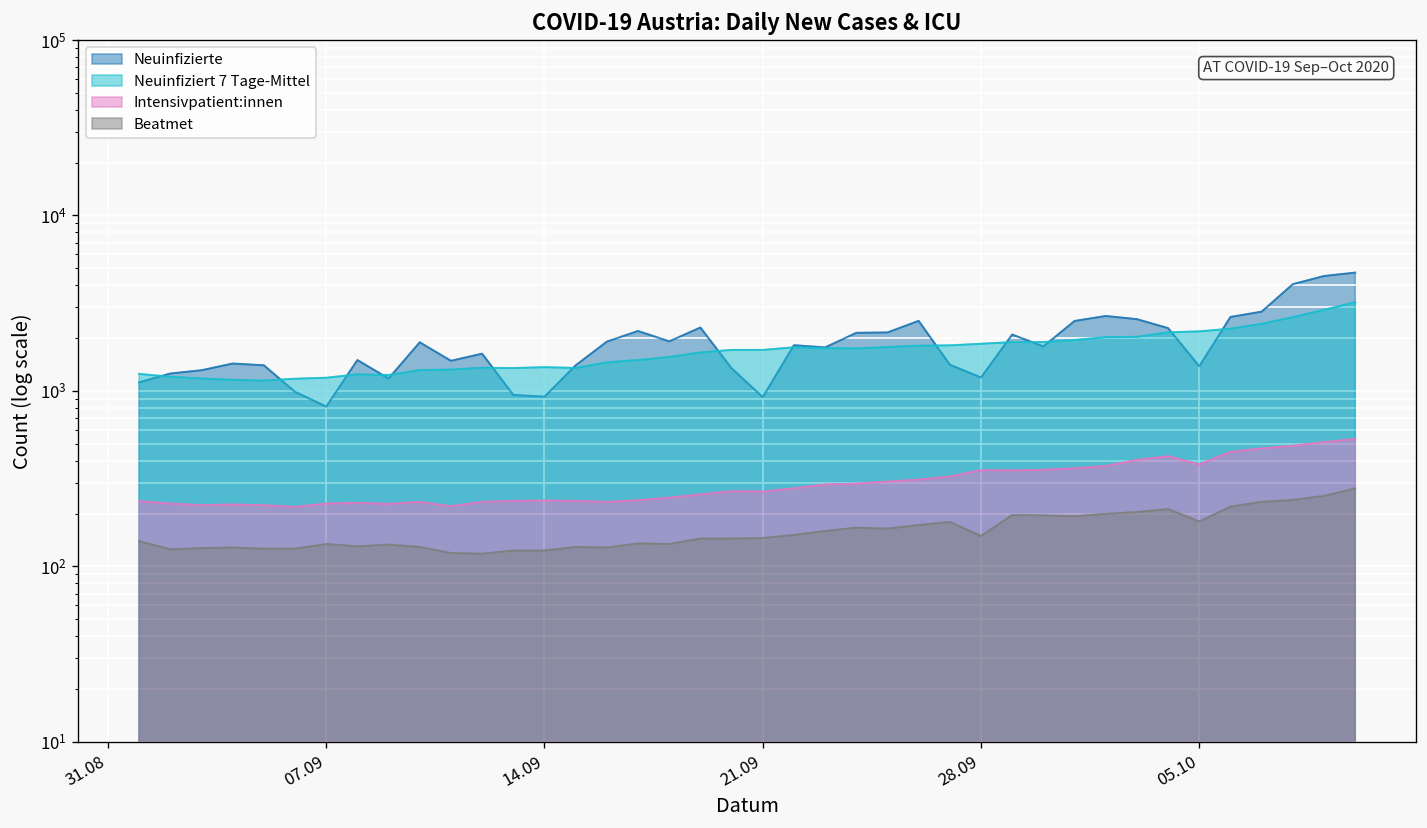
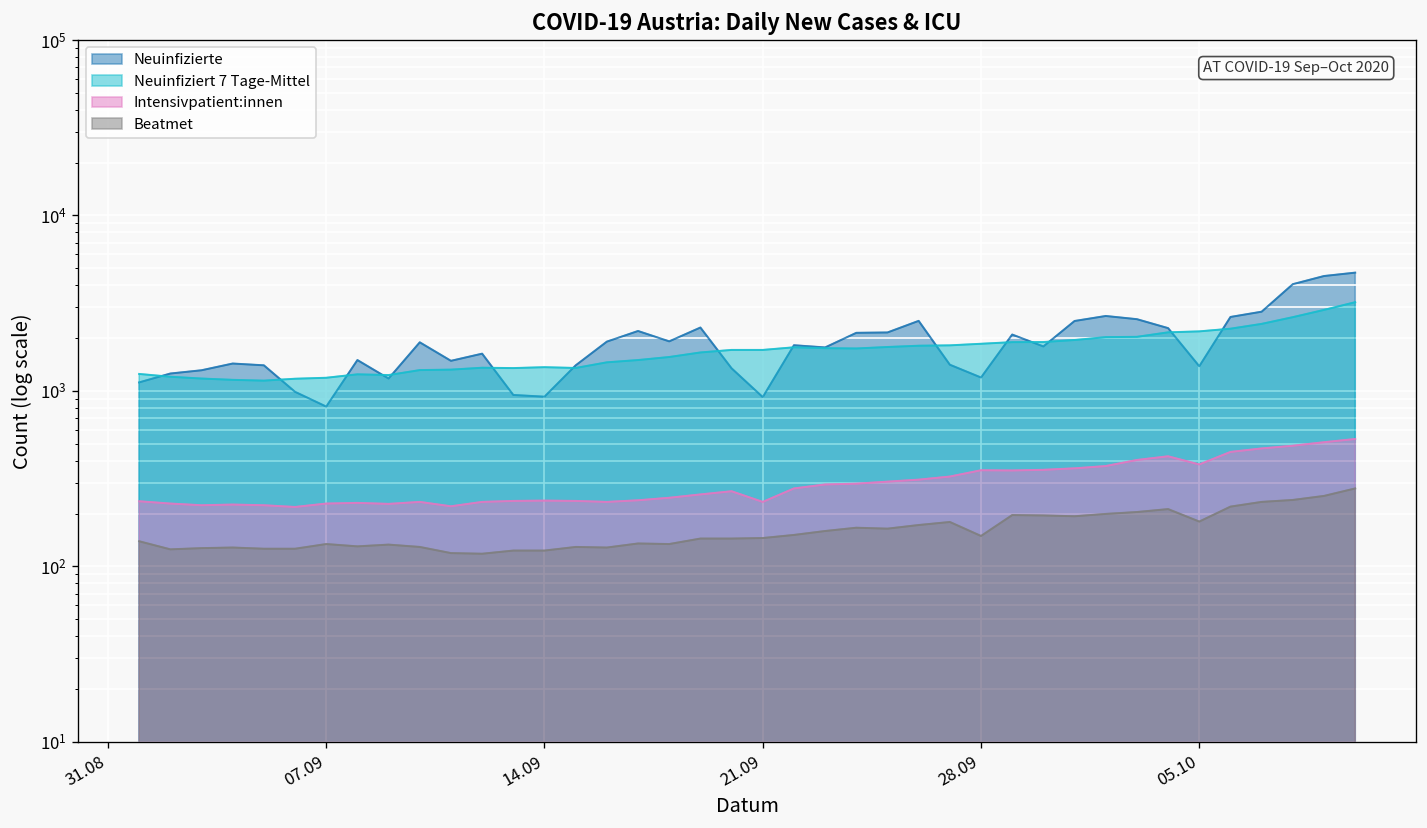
Intensivpatient:innen, 21.09: 270 -> 230
